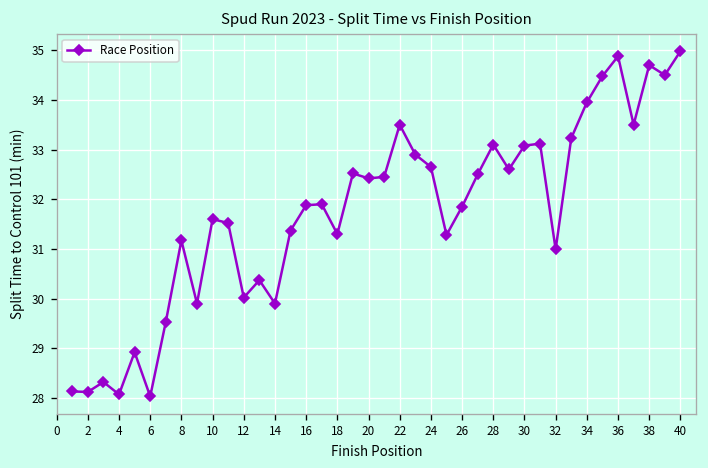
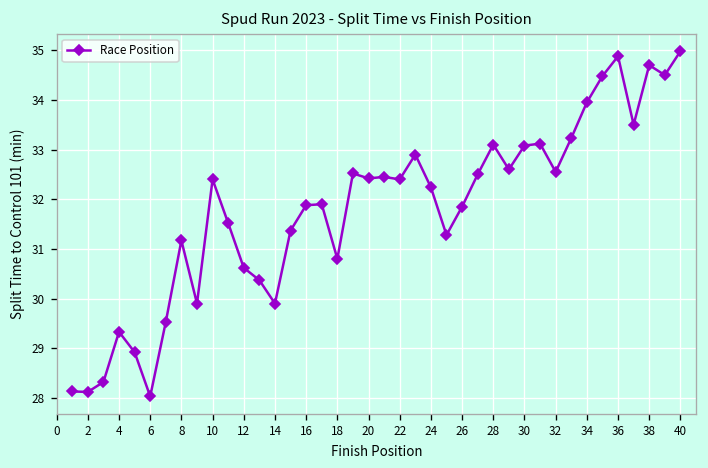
4: 28.1 -> 29.3
10: 31.6 -> 32.4
12: 30.0 -> 30.6
18: 31.3 -> 30.8
22: 33.5 -> 32.4
24: 32.7 -> 32.2
32: 31.0 -> 32.6
